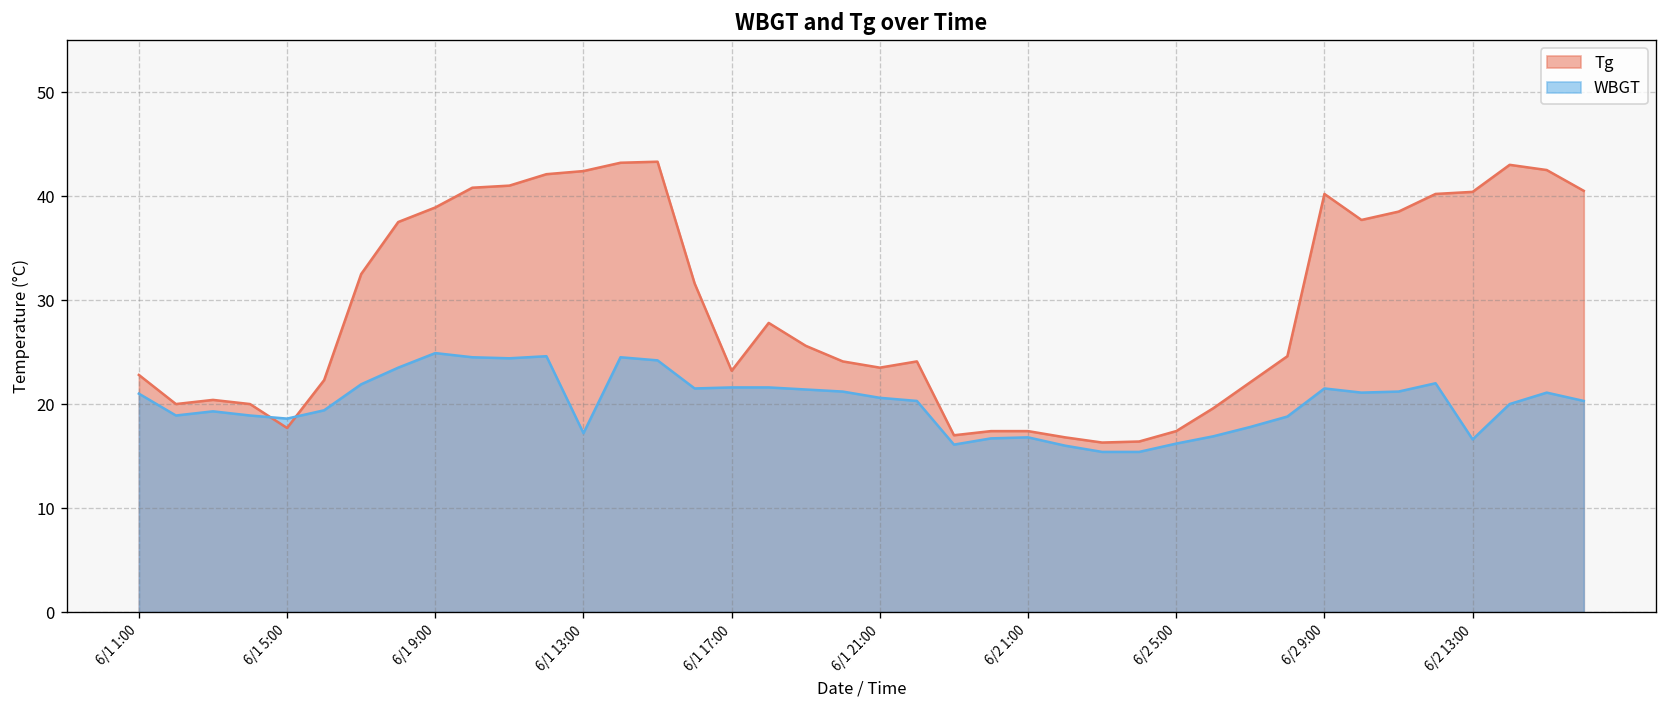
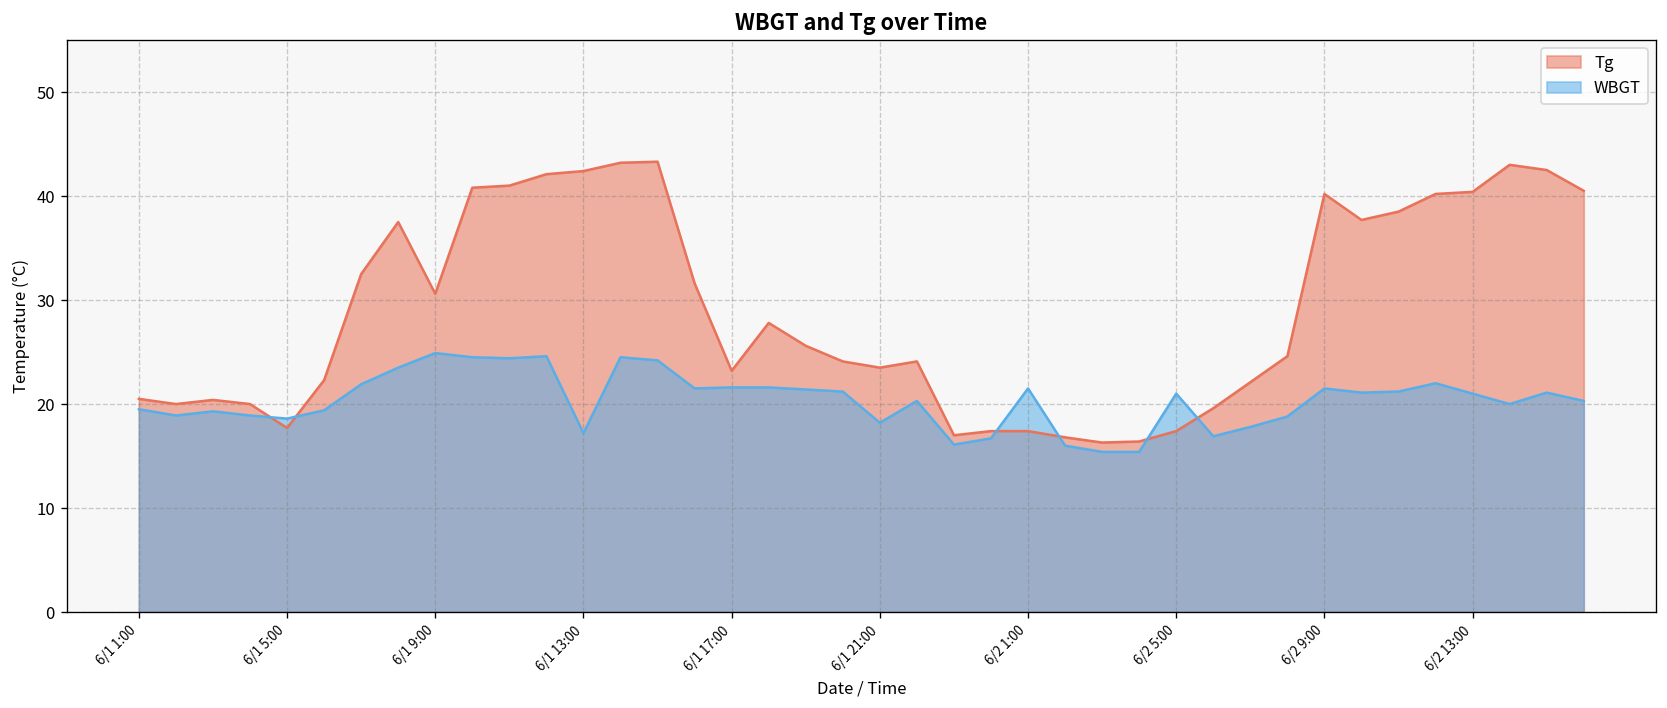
Tg, 6/1 1:00: 23 -> 21
WBGT, 6/1 1:00: 21 -> 20
Tg, 6/1 9:00: 39 -> 31
WBGT, 6/1 21:00: 21 -> 18
WBGT, 6/2 1:00: 17 -> 22
WBGT, 6/2 5:00: 16 -> 21
WBGT, 6/2 13:00: 17 -> 21
